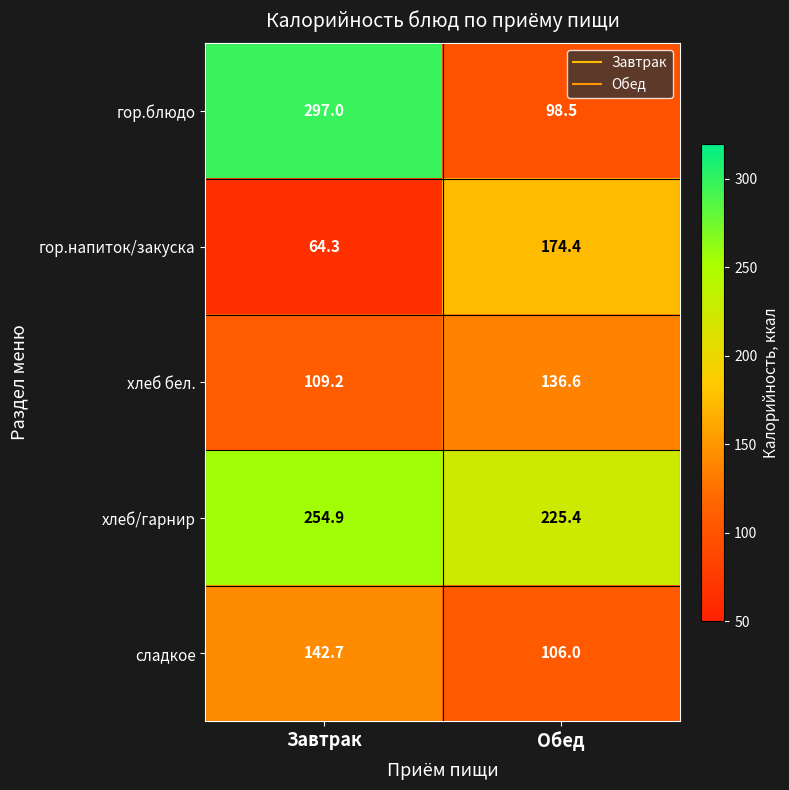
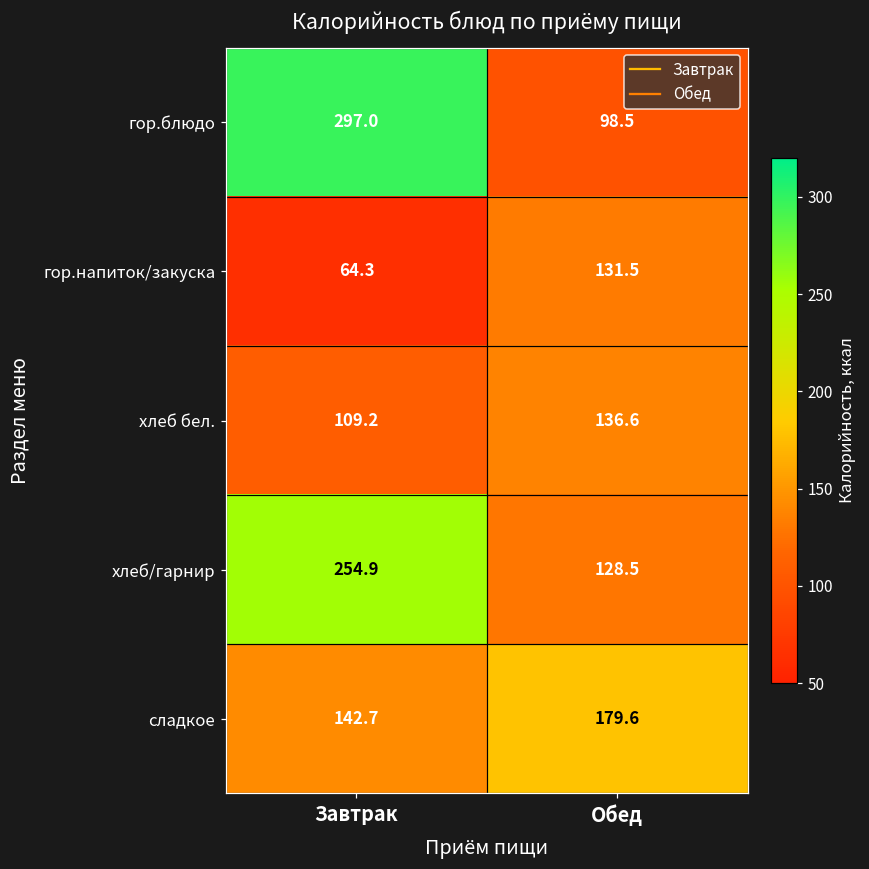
гор.напиток/закуска, Обед: 174.4 -> 131.5
хлеб/гарнир, Обед: 225.4 -> 128.5
сладкое, Обед: 106.0 -> 179.6
